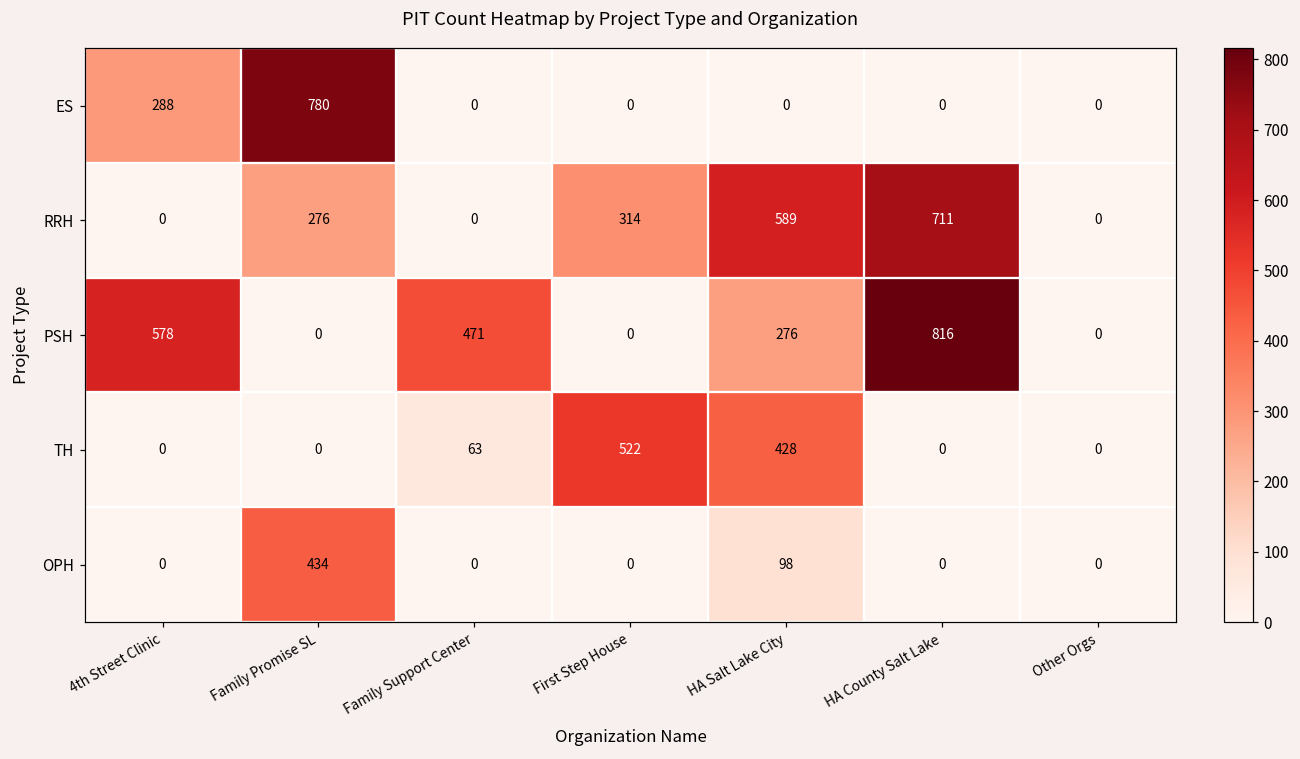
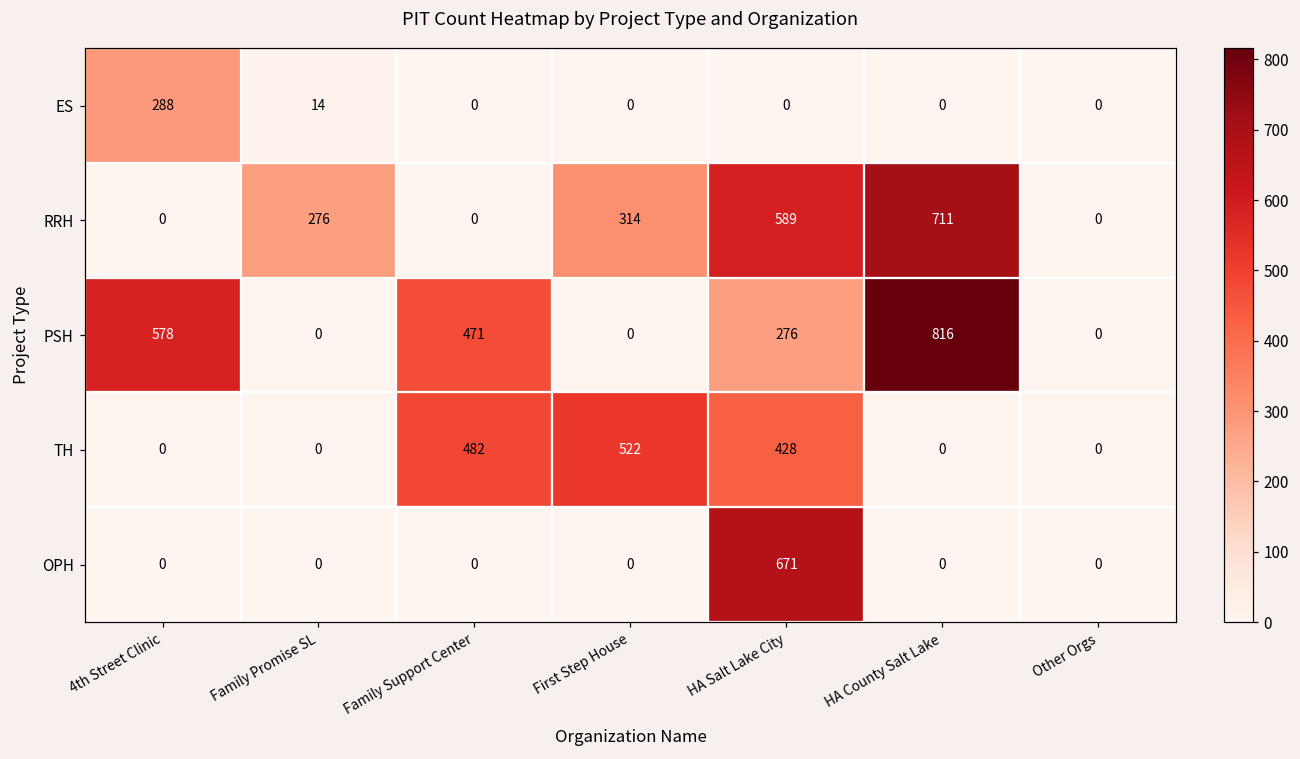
ES, Family Promise SL: 780 -> 14
TH, Family Support Center: 63 -> 482
OPH, Family Promise SL: 434 -> 0
OPH, HA Salt Lake City: 98 -> 671
